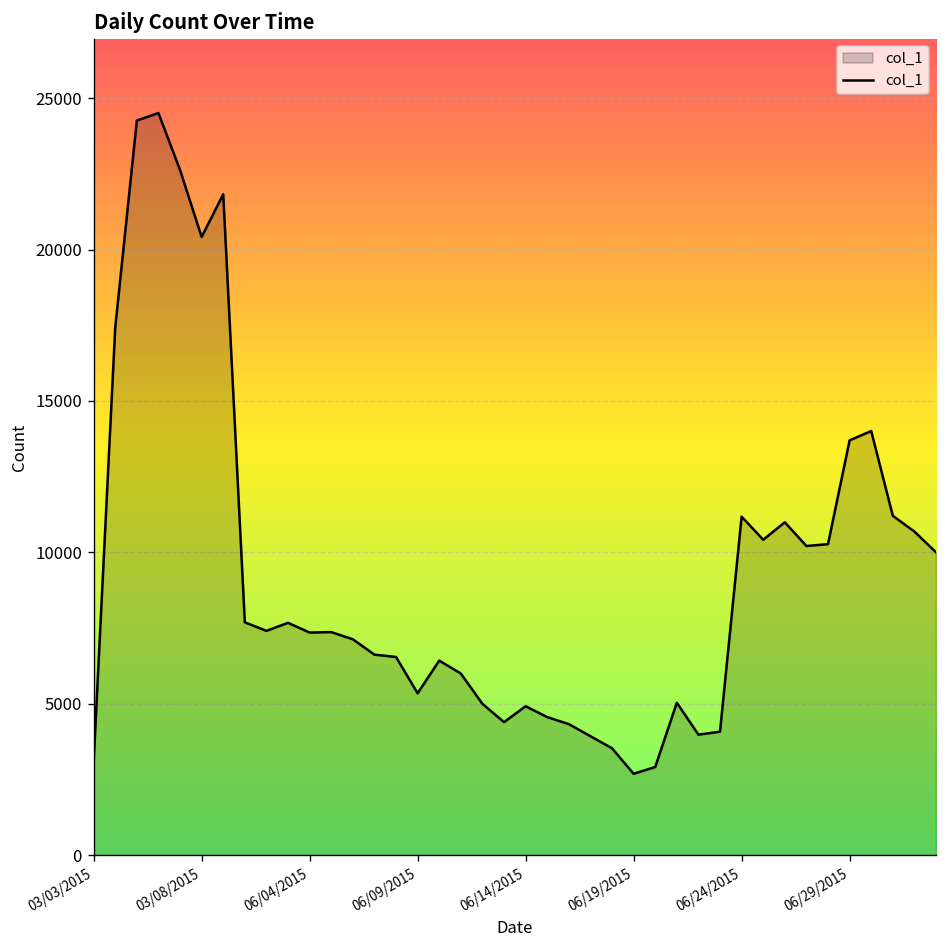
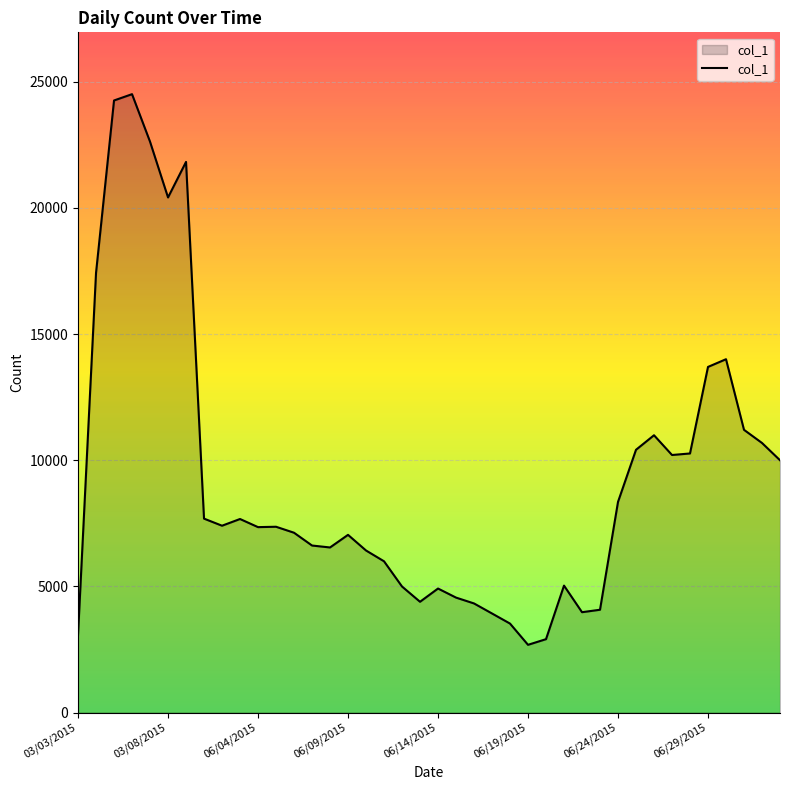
06/09/2015: 5300 -> 7000
06/24/2015: 11200 -> 8300
